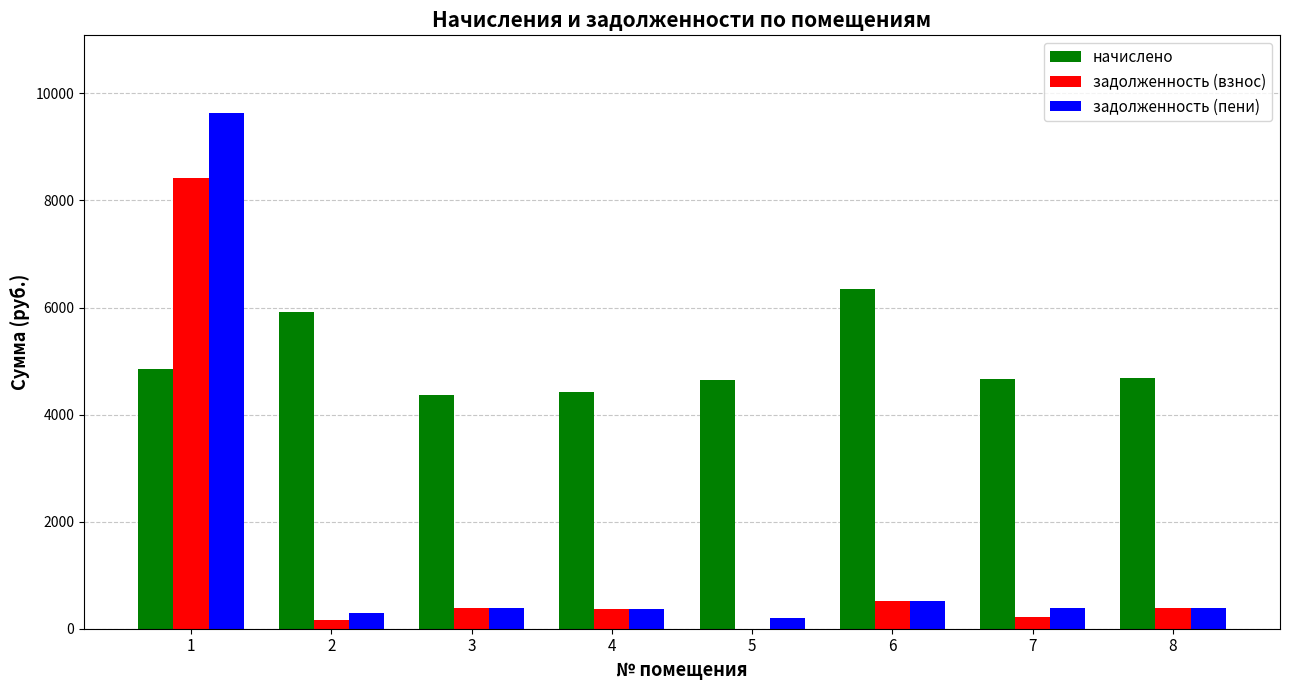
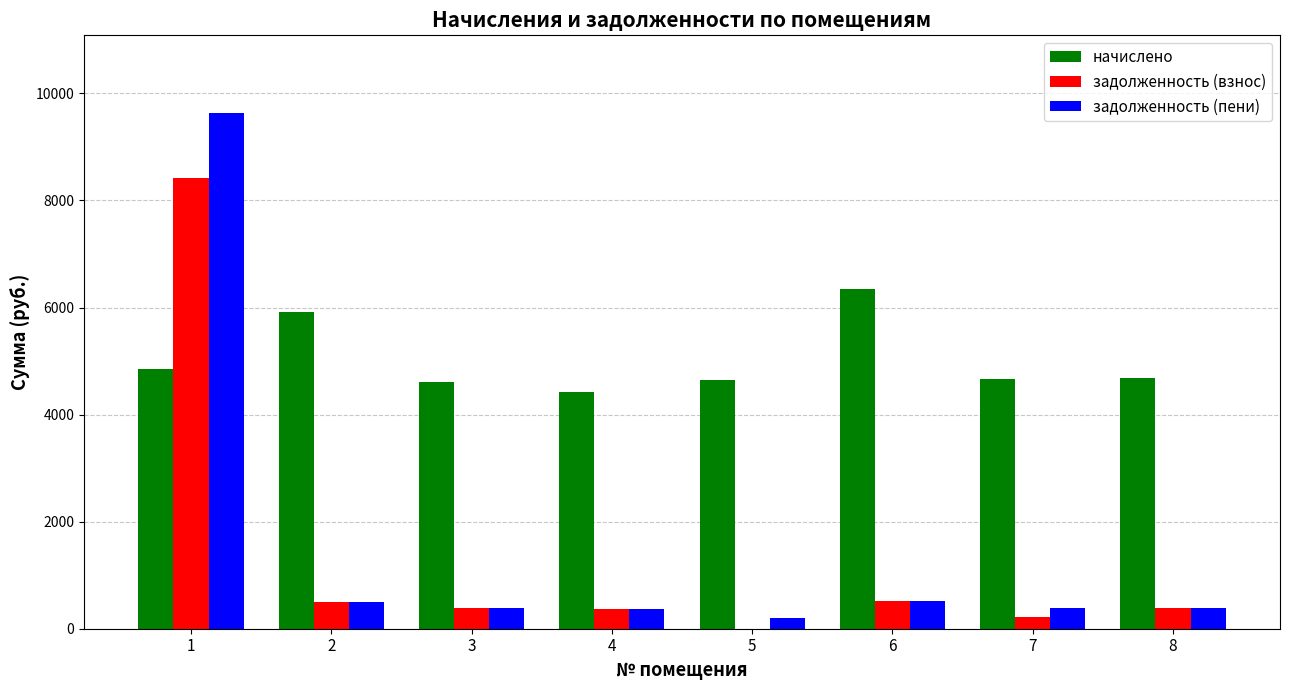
задолженность (взнос), 2: 200 -> 500
задолженность (пени), 2: 300 -> 500
начислено, 3: 4400 -> 4600
